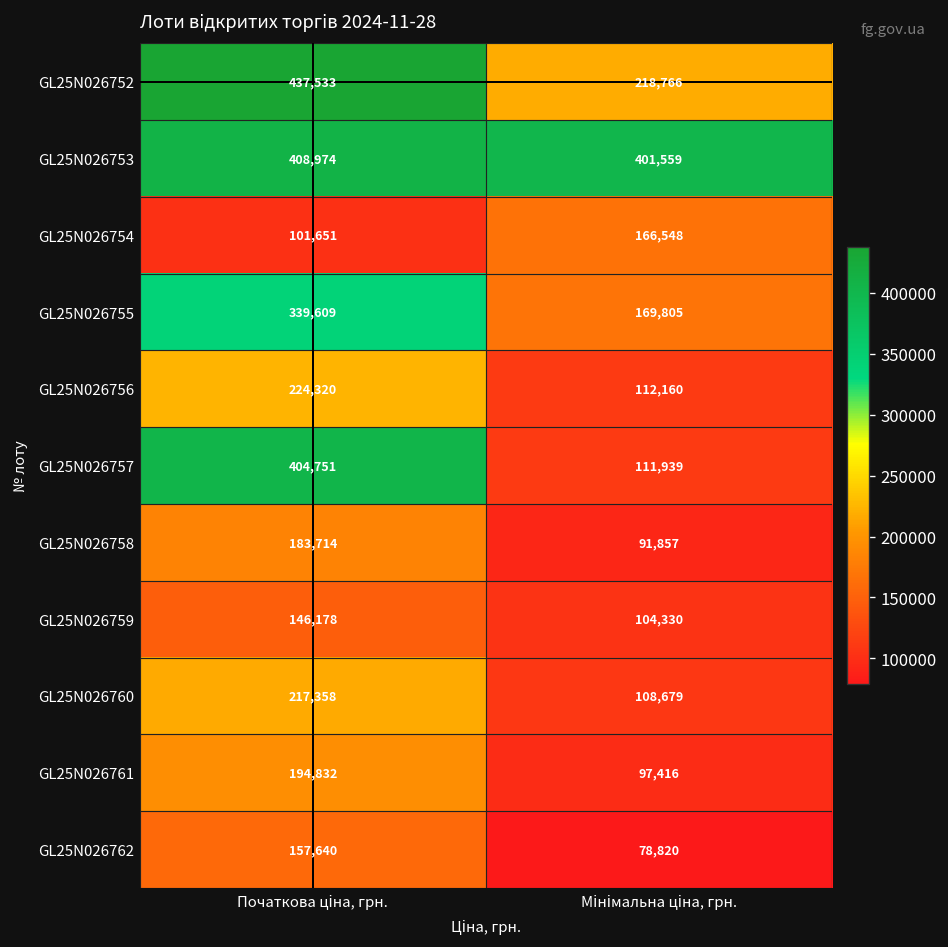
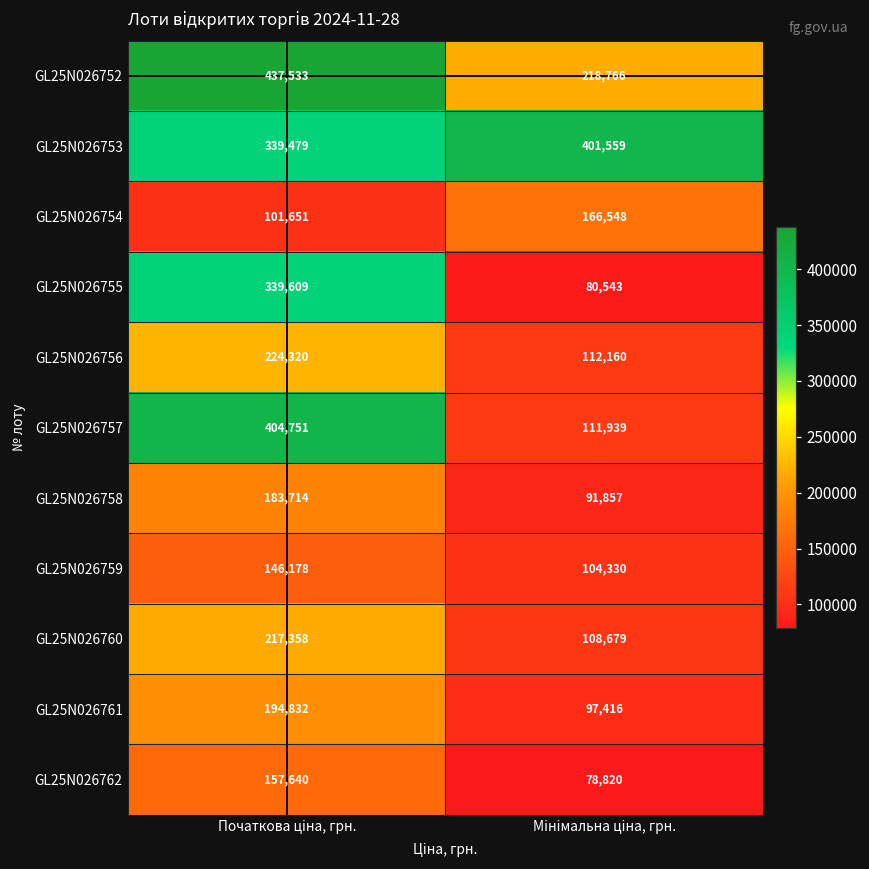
GL25N026753, Початкова ціна, грн.: 408,974 -> 339,479
GL25N026755, Мінімальна ціна, грн.: 169,805 -> 80,543
